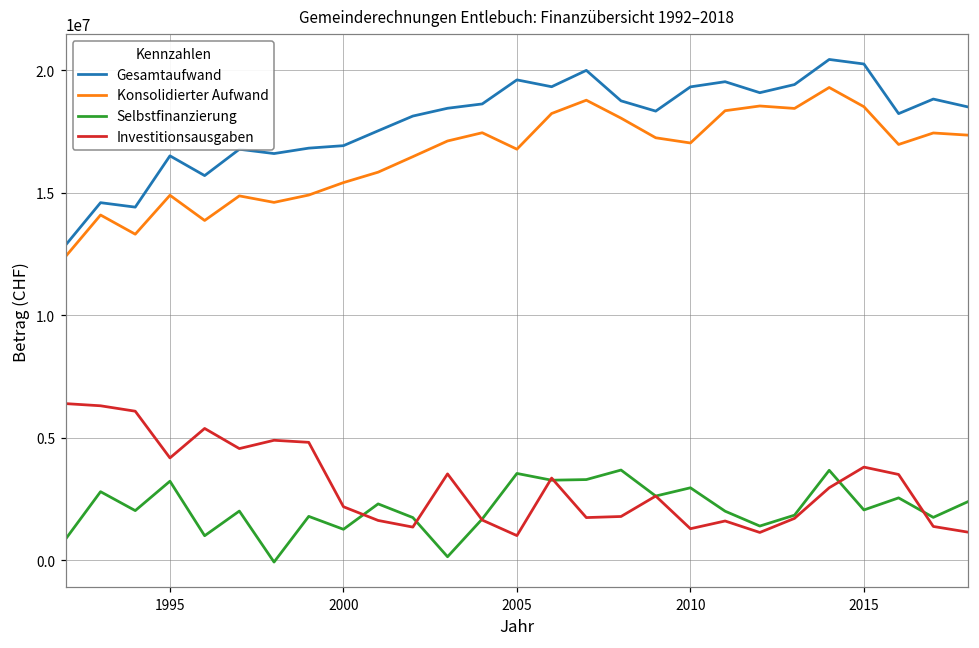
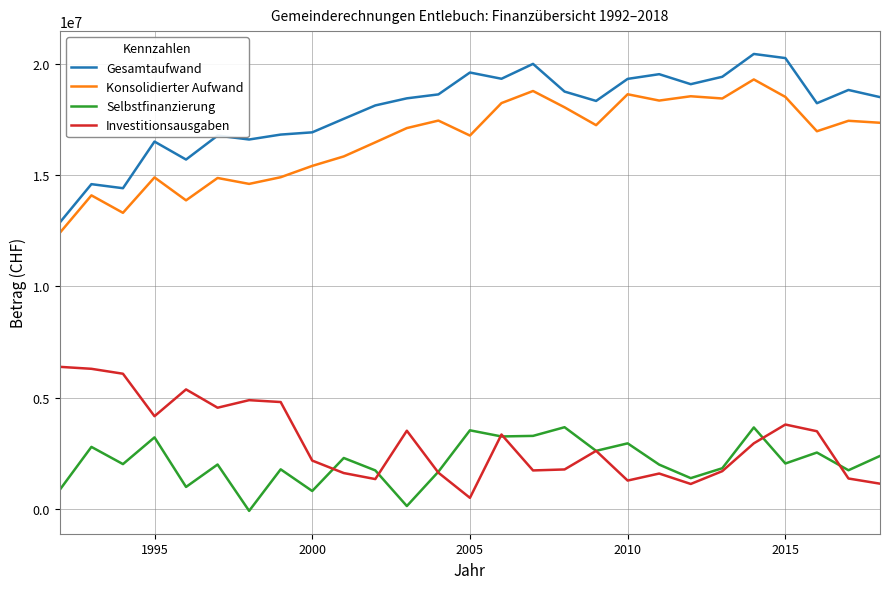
Selbstfinanzierung, 2000: 1300000 -> 800000
Investitionsausgaben, 2005: 1000000 -> 500000
Konsolidierter Aufwand, 2010: 17000000 -> 18600000
